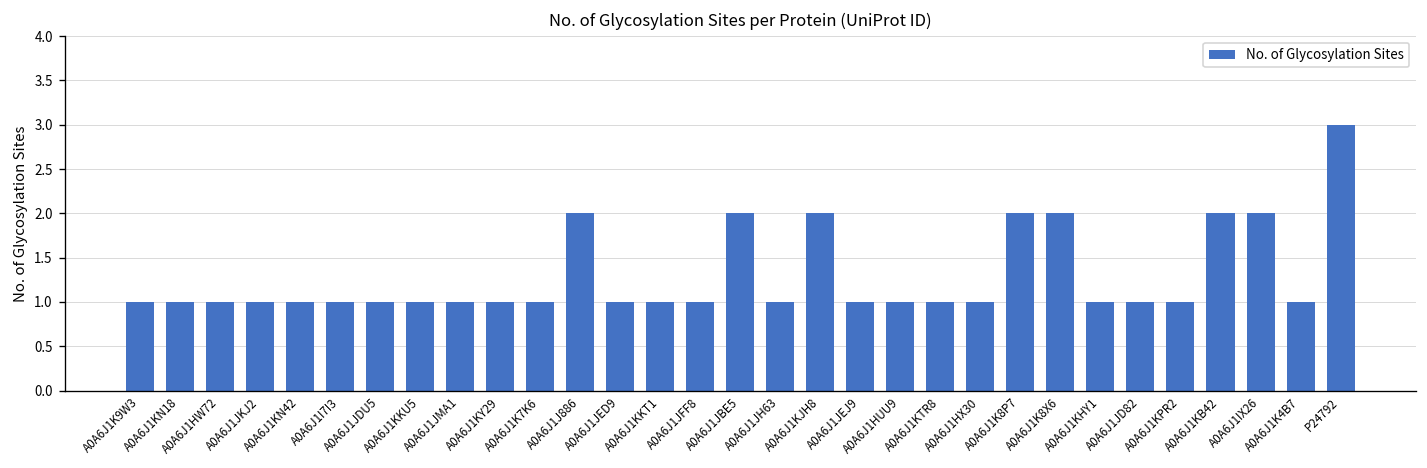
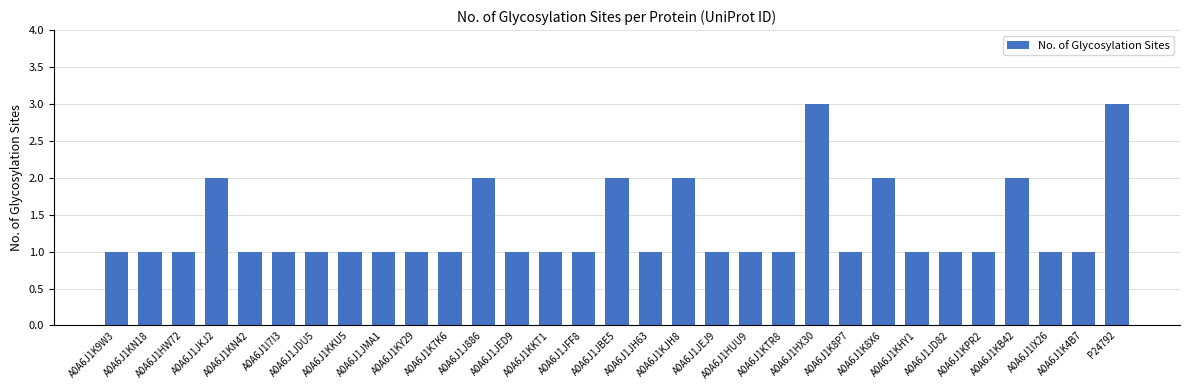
A0A6J1JKJ2: 1 -> 2
A0A6J1HX30: 1 -> 3
A0A6J1K8P7: 2 -> 1
A0A6J1IX26: 2 -> 1
